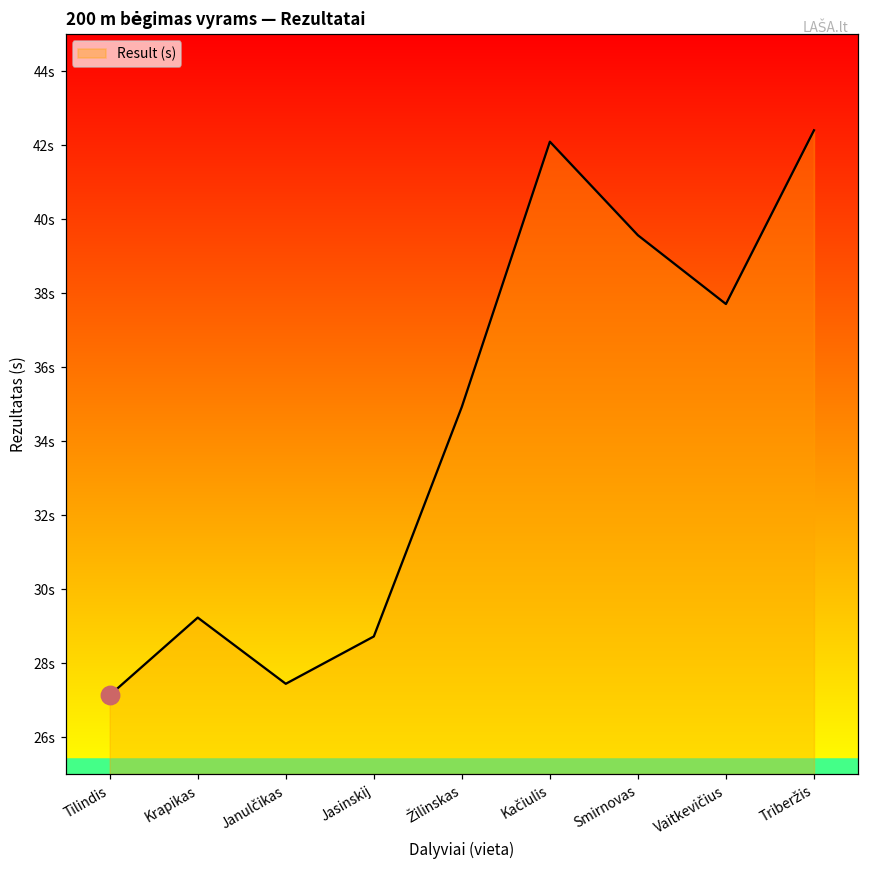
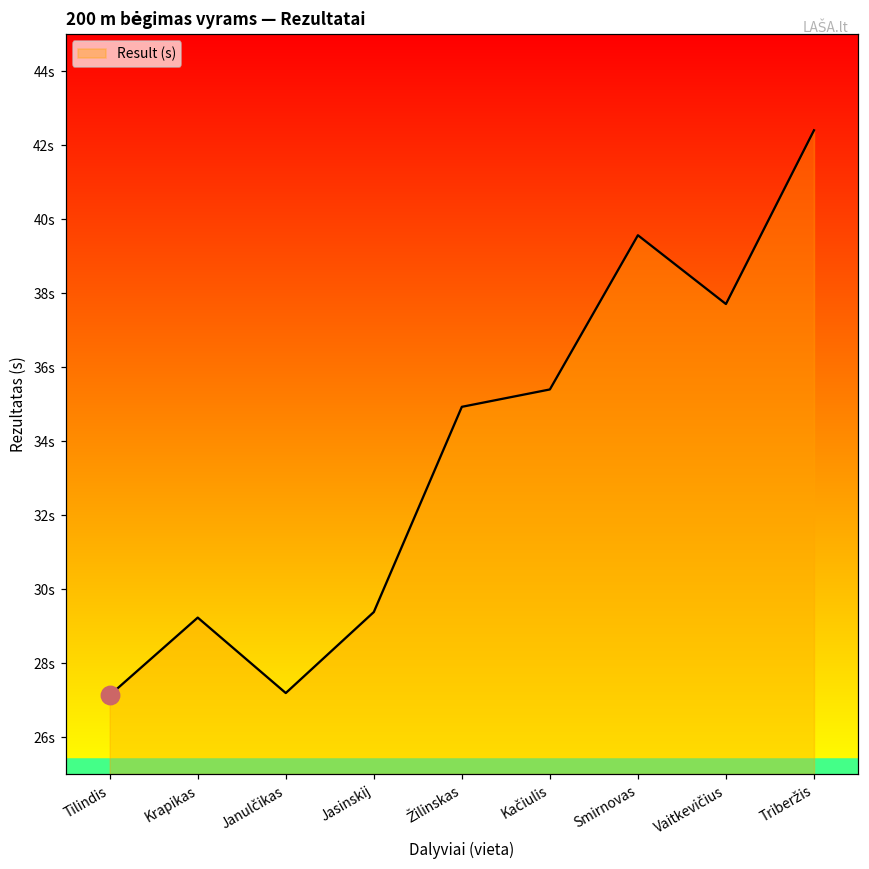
Result (s), Janulčikas: 27.4s -> 27.2s
Result (s), Jasinskij: 28.7s -> 29.4s
Result (s), Kačiulis: 42.1s -> 35.4s
